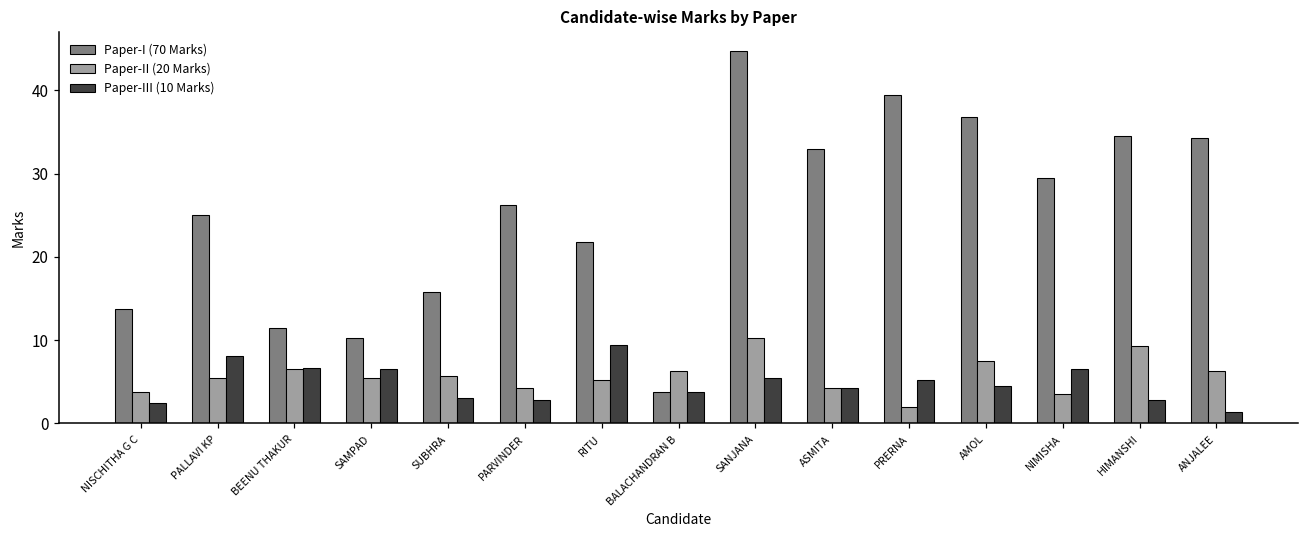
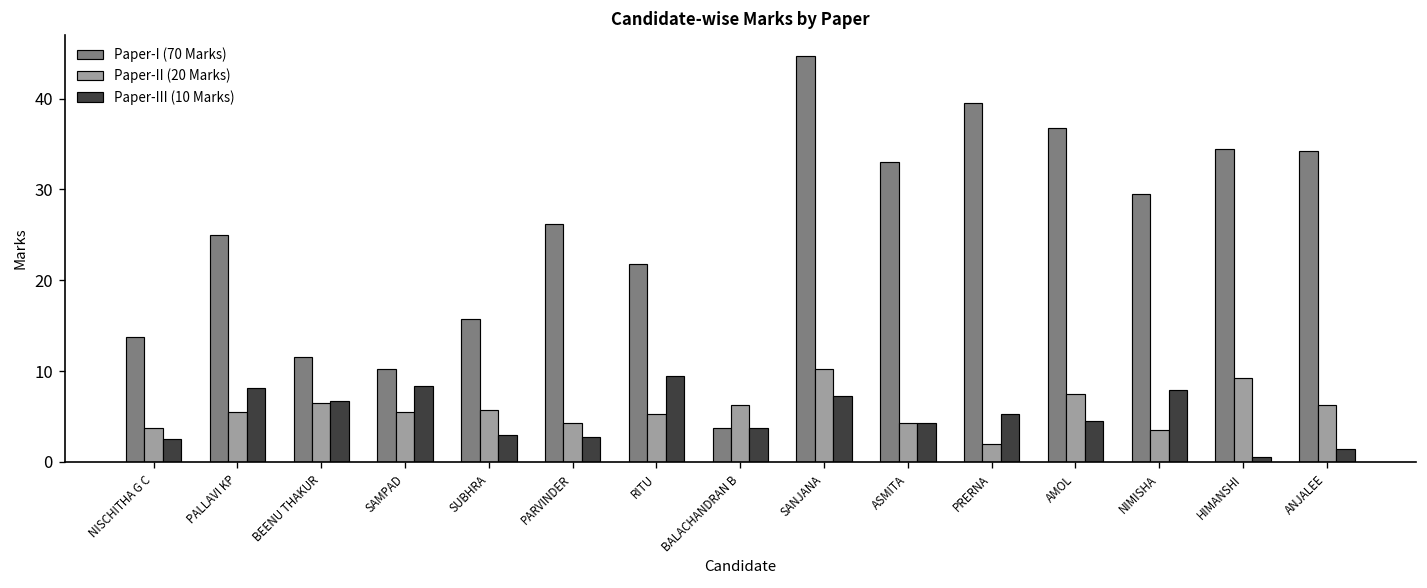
Paper-III (10 Marks), SAMPAD: 7 -> 8
Paper-III (10 Marks), SANJANA: 6 -> 7
Paper-III (10 Marks), NIMISHA: 7 -> 8
Paper-III (10 Marks), HIMANSHI: 3 -> 1
